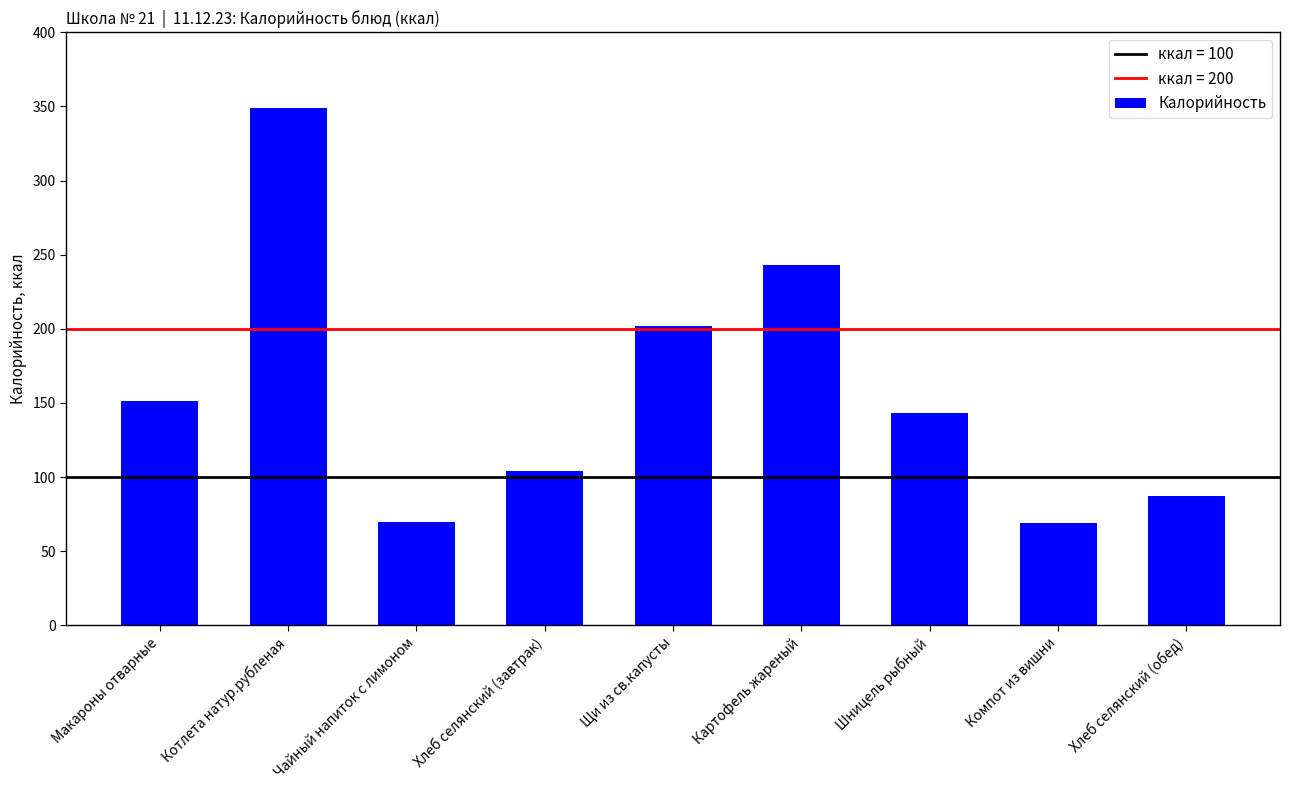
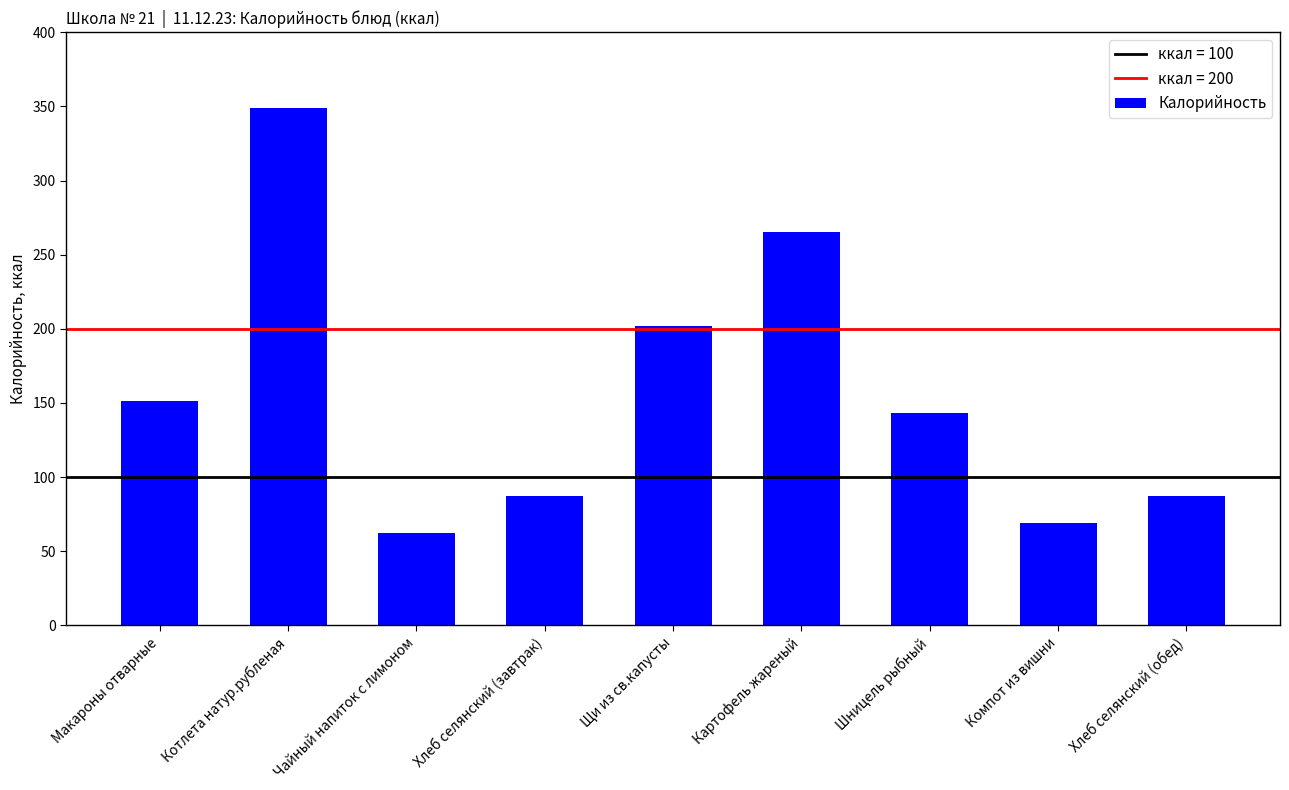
Чайный напиток с лимоном: 70 -> 62
Хлеб селянский (завтрак): 104 -> 87
Картофель жареный: 243 -> 265
